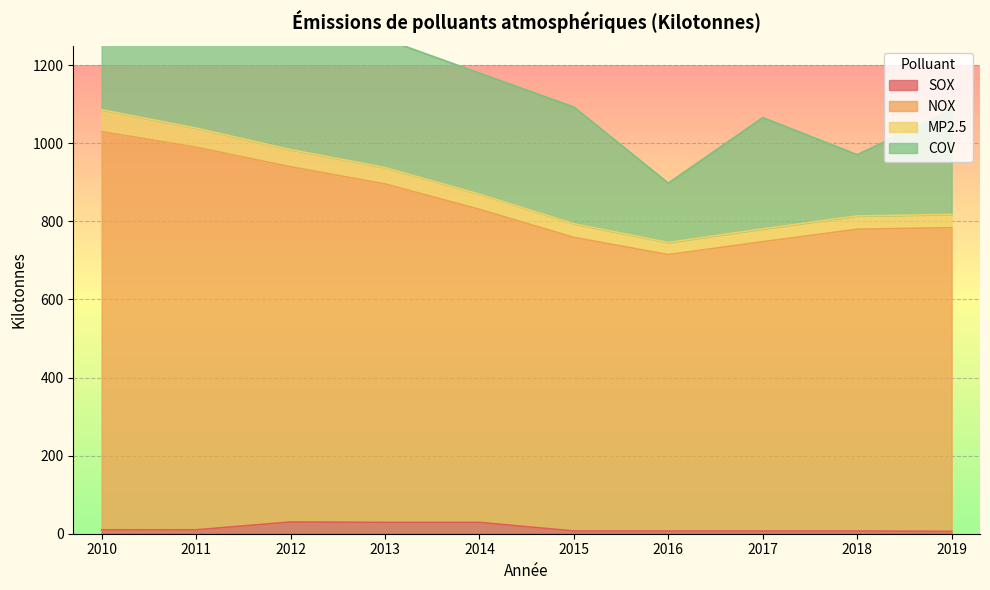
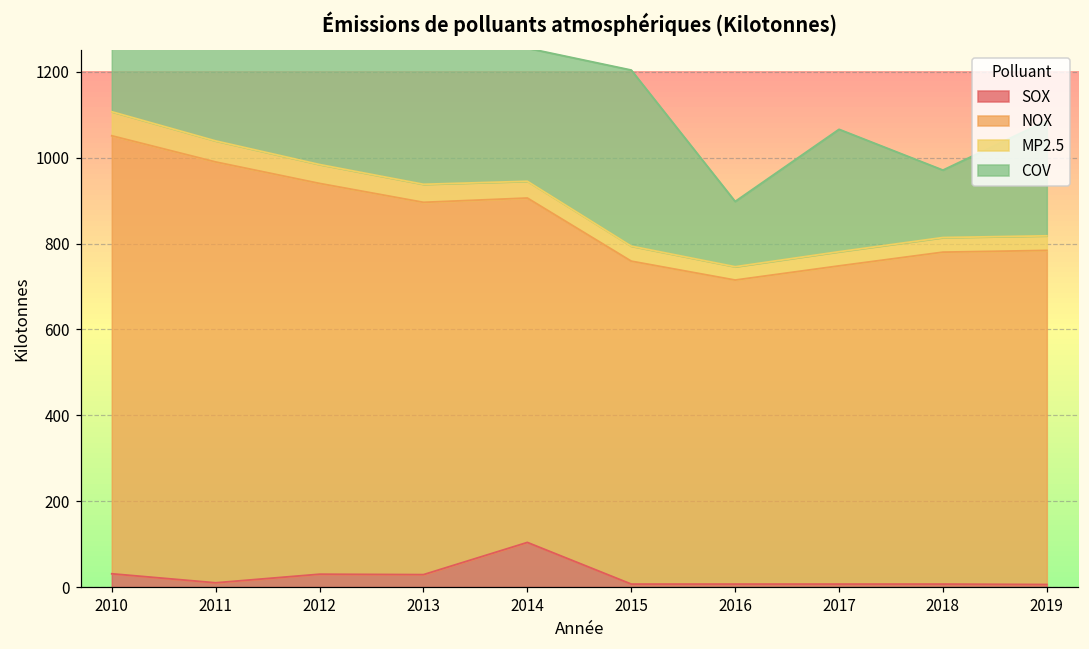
SOX, 2010: 10 -> 30
SOX, 2014: 30 -> 100
COV, 2015: 300 -> 410
